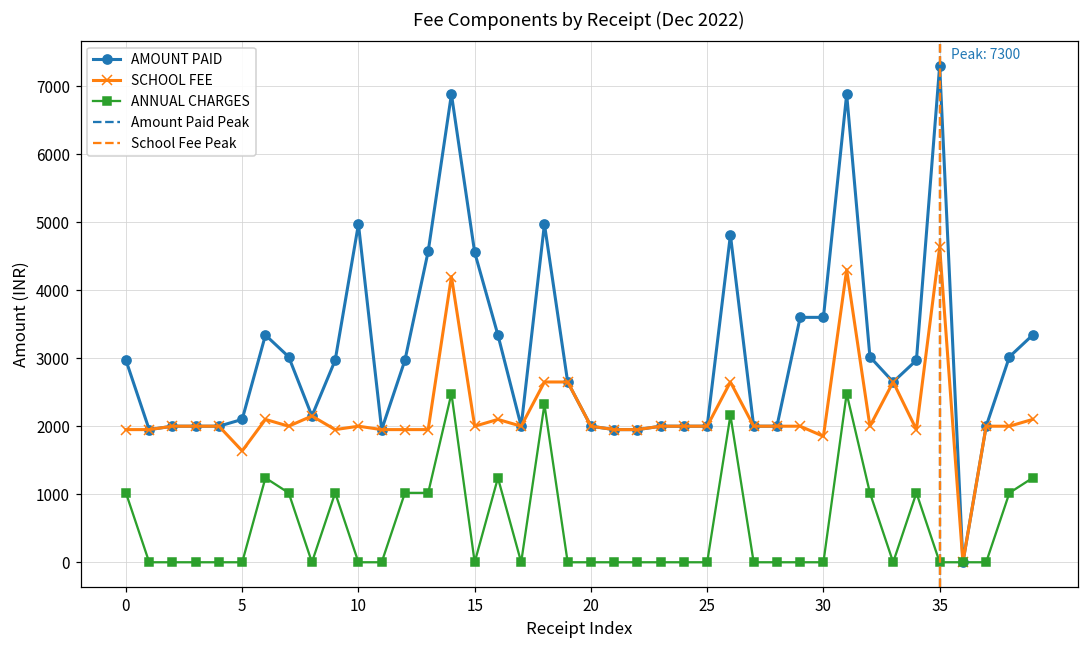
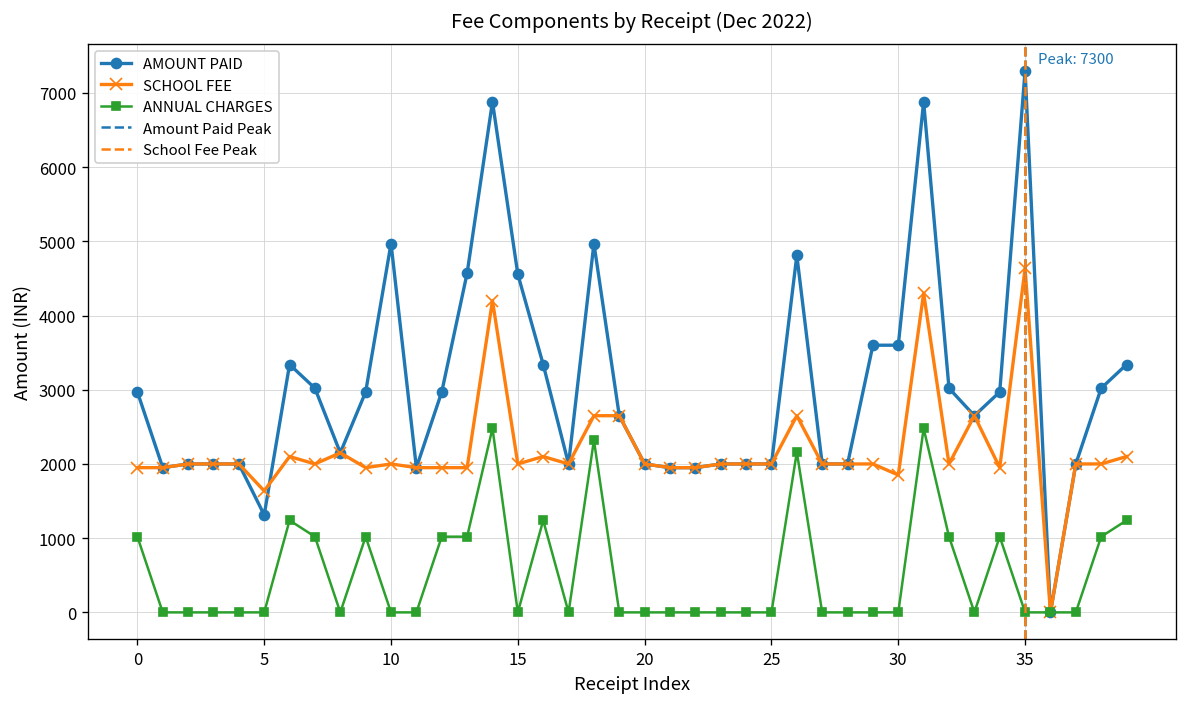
AMOUNT PAID, 5: 2100 -> 1300
